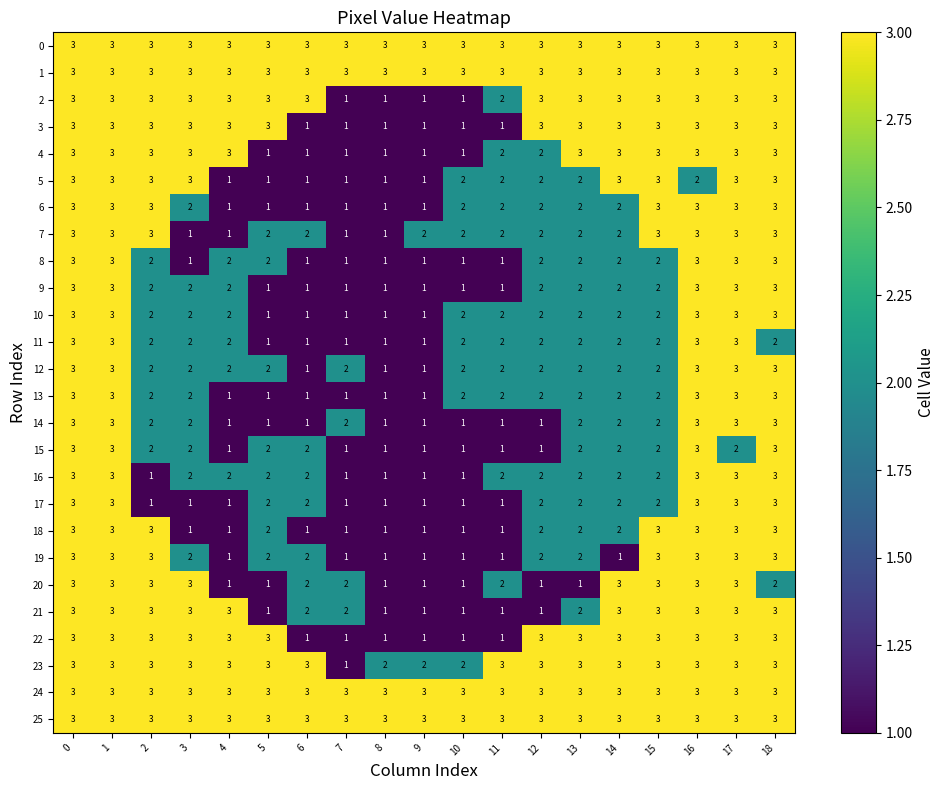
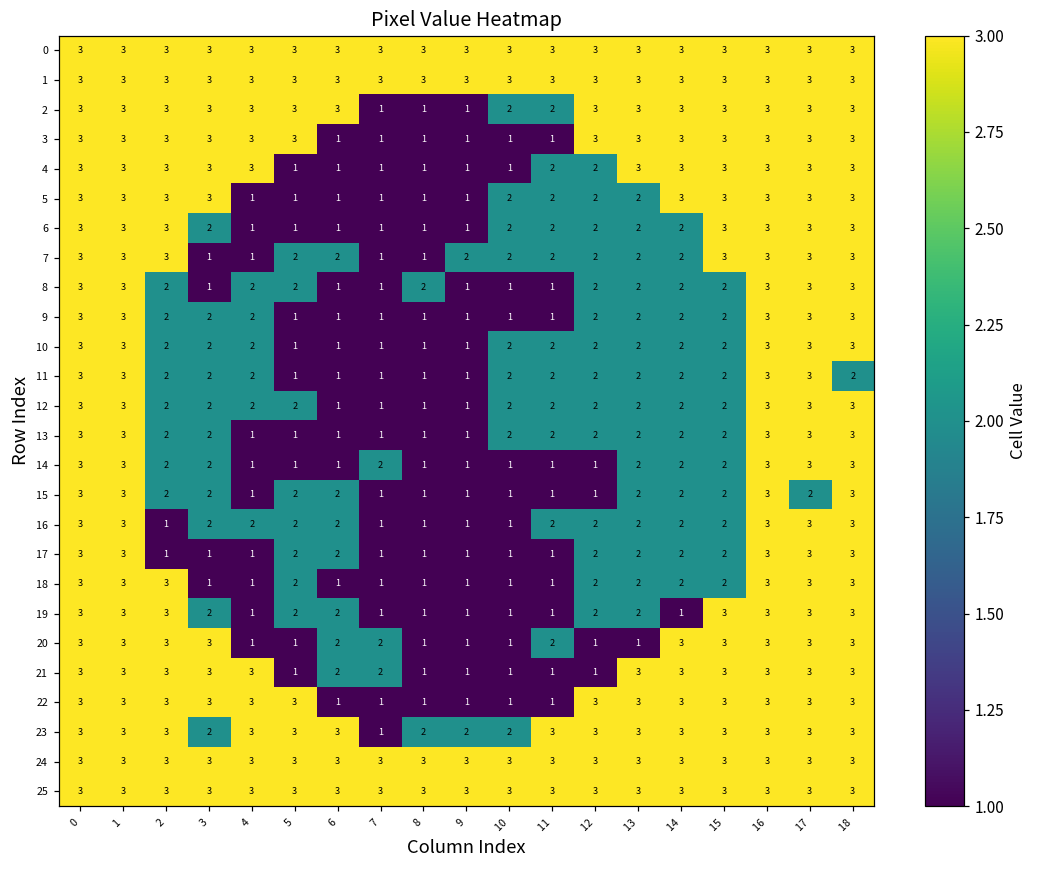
2, 10: 1 -> 2
5, 16: 2 -> 3
8, 8: 1 -> 2
12, 7: 2 -> 1
18, 15: 3 -> 2
20, 18: 2 -> 3
21, 13: 2 -> 3
23, 3: 3 -> 2
